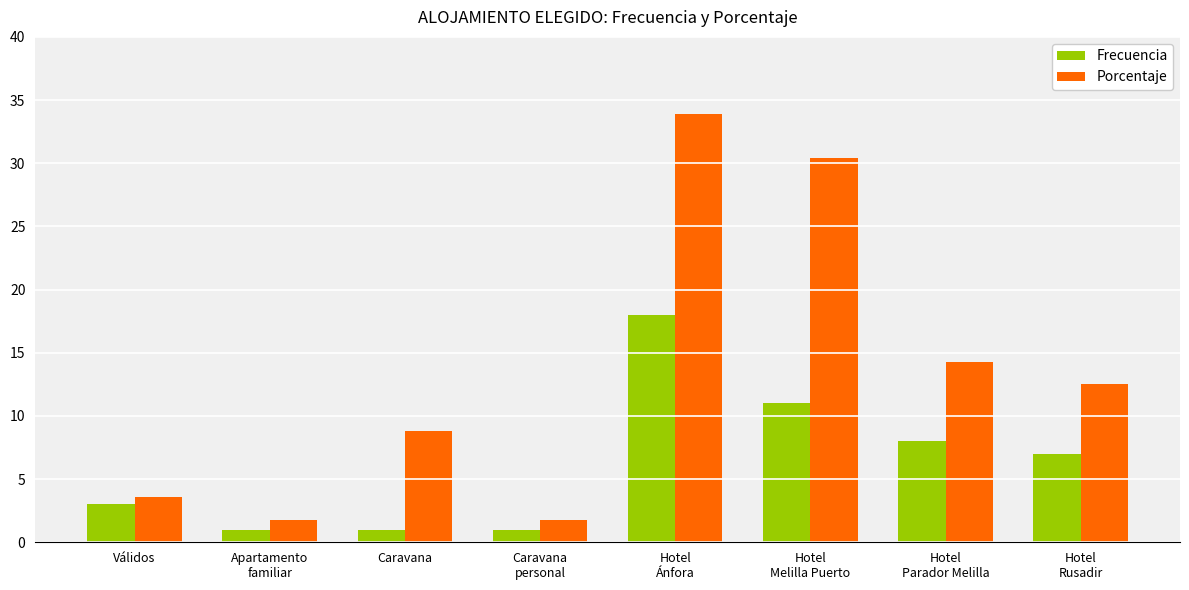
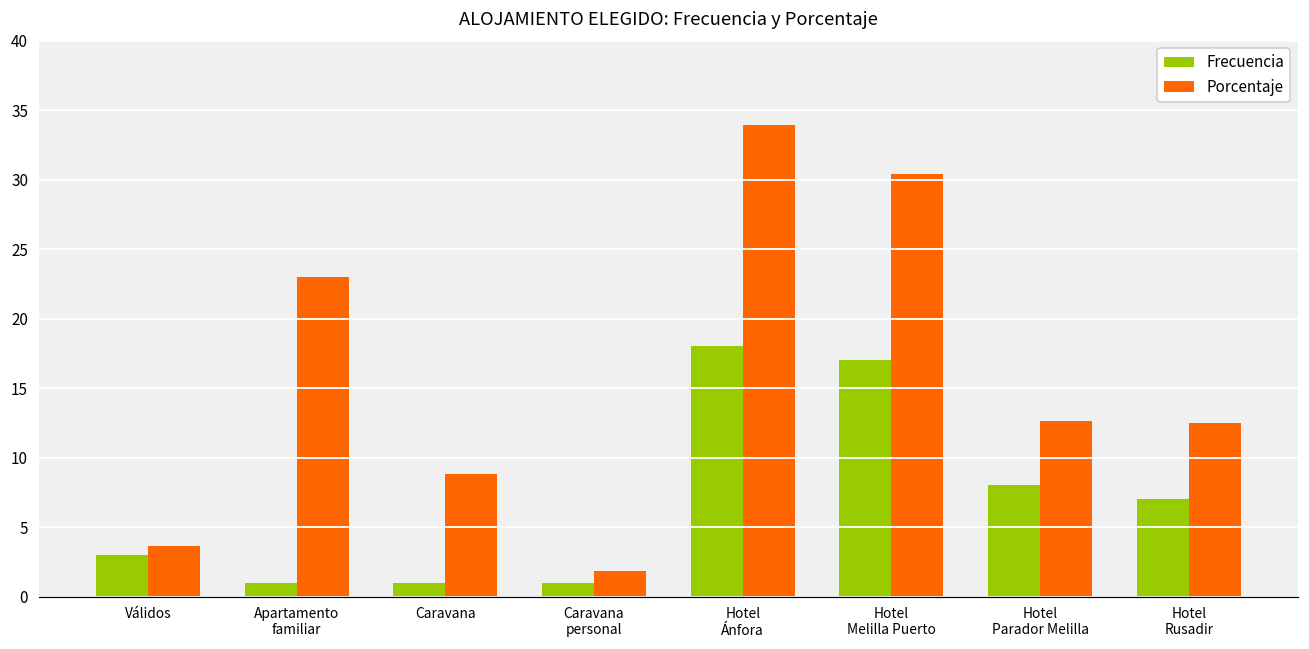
Porcentaje, Apartamento familiar: 1.8 -> 23.0
Frecuencia, Hotel Melilla Puerto: 11 -> 17
Porcentaje, Hotel Parador Melilla: 14.3 -> 12.6
